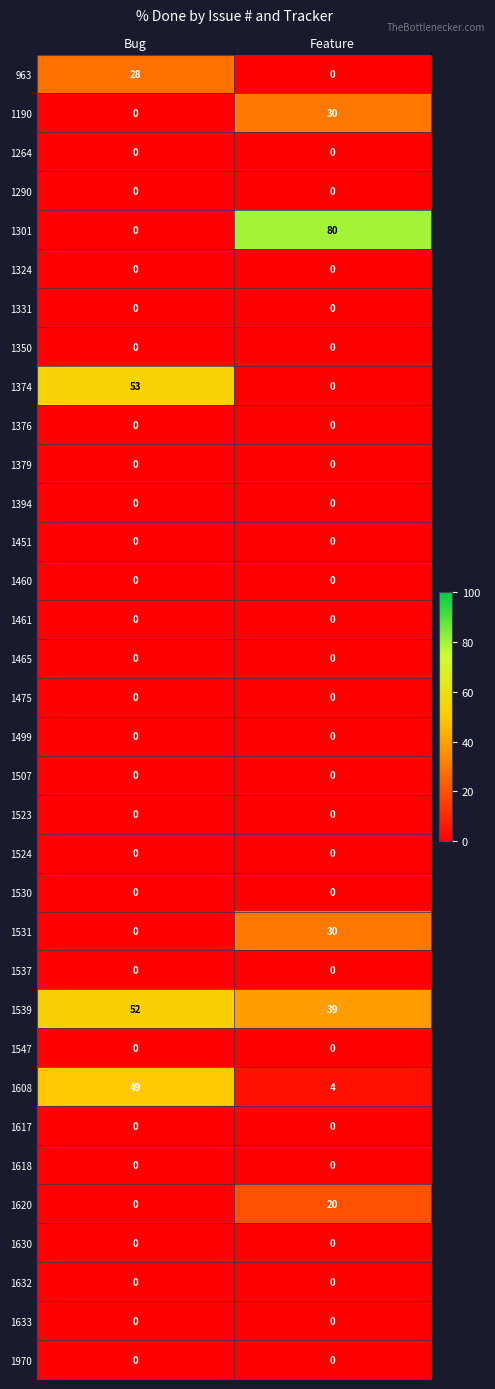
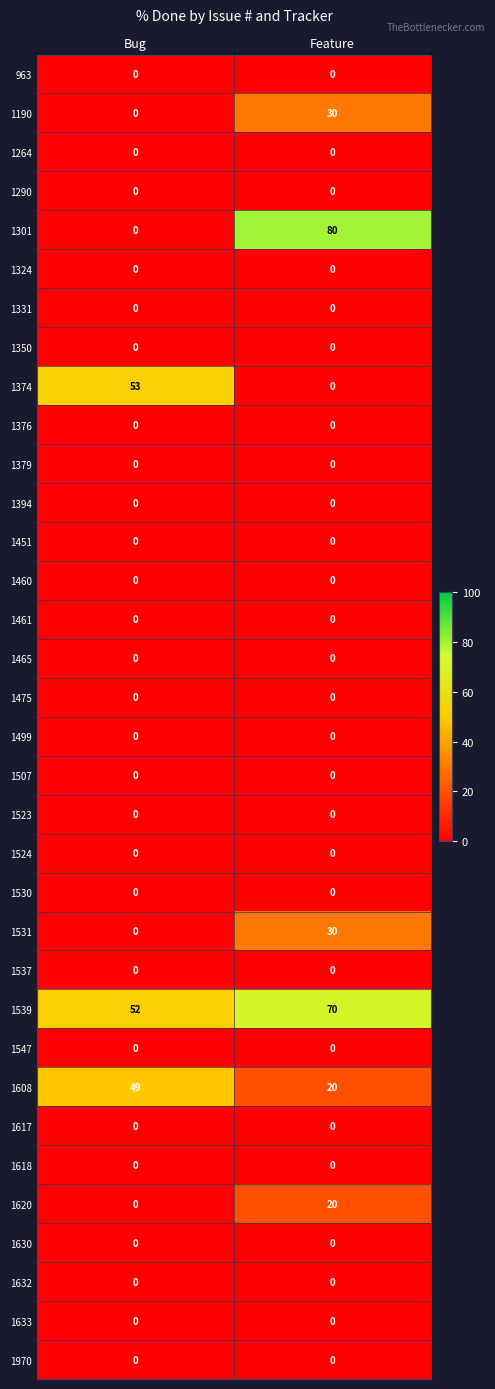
963, Bug: 28 -> 0
1539, Feature: 39 -> 70
1608, Feature: 4 -> 20
